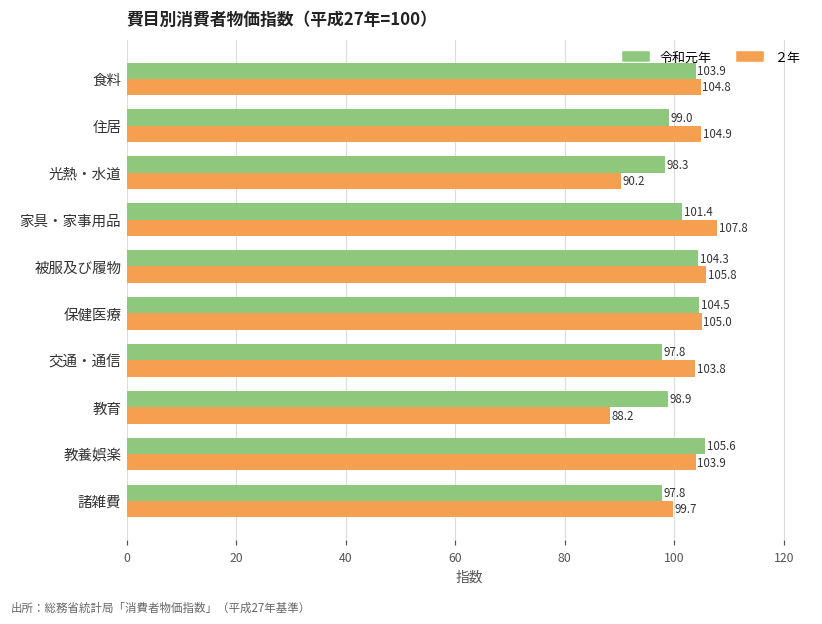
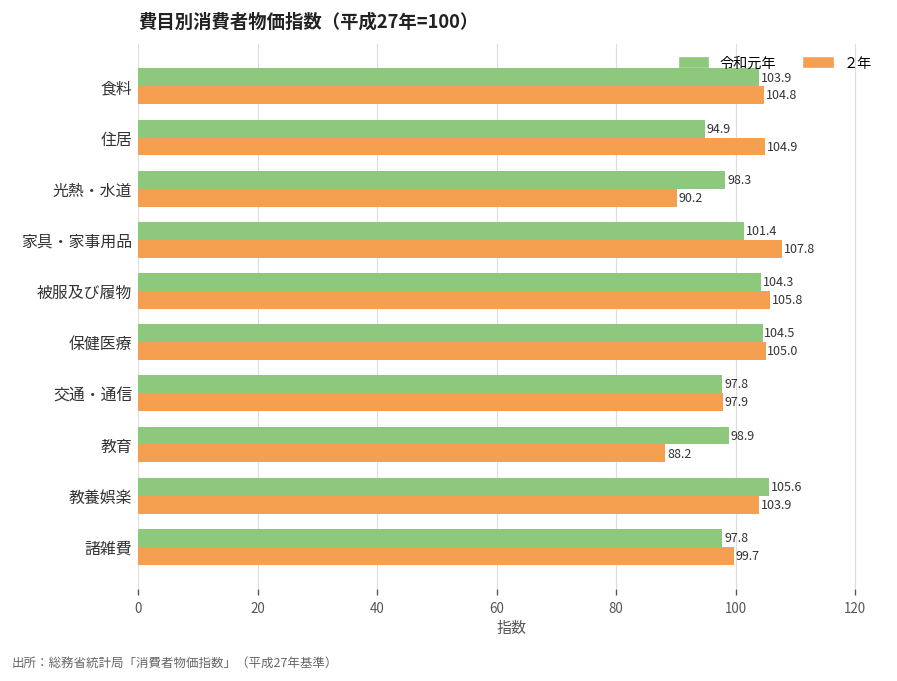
令和元年, 住居: 99.0 -> 94.9
２年, 交通・通信: 103.8 -> 97.9
